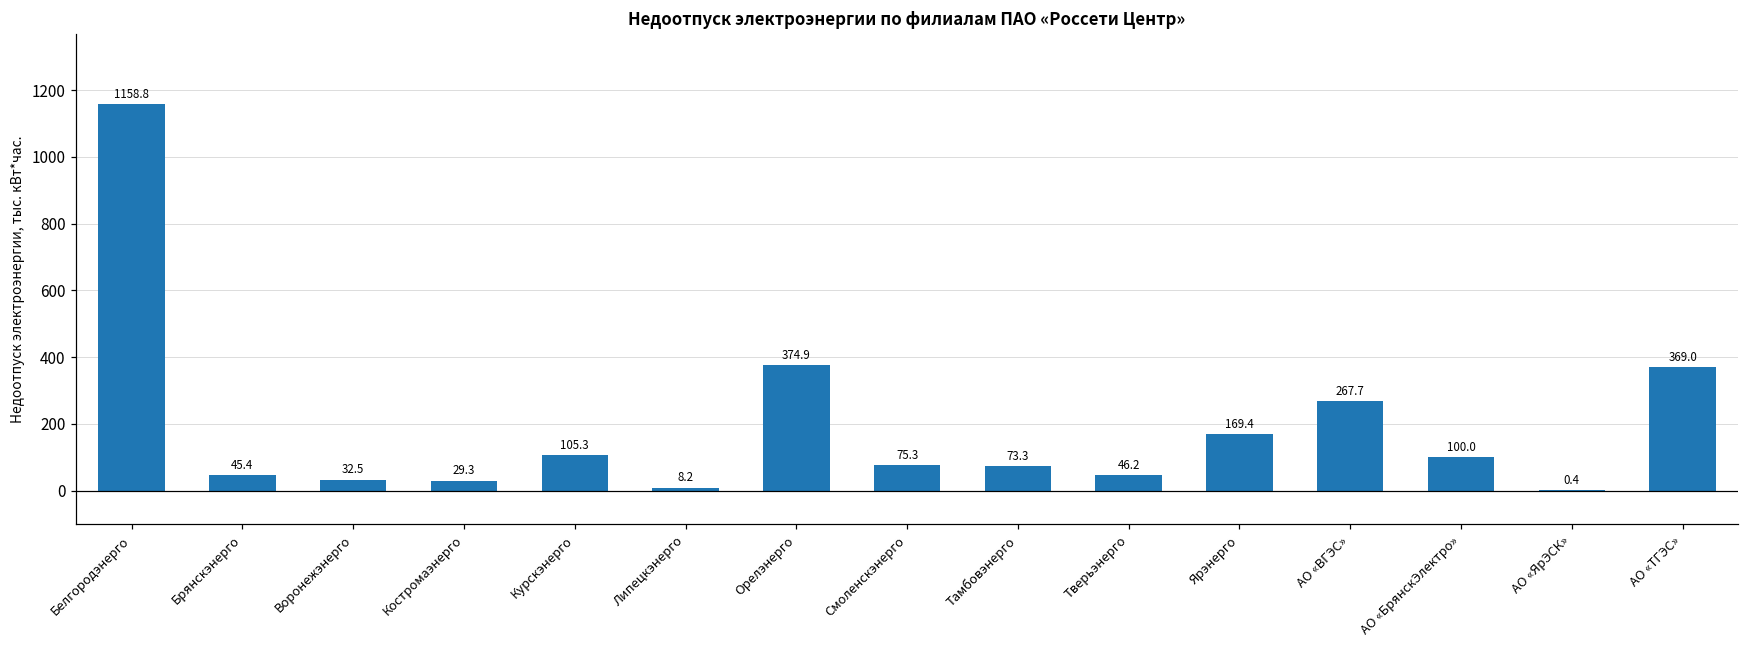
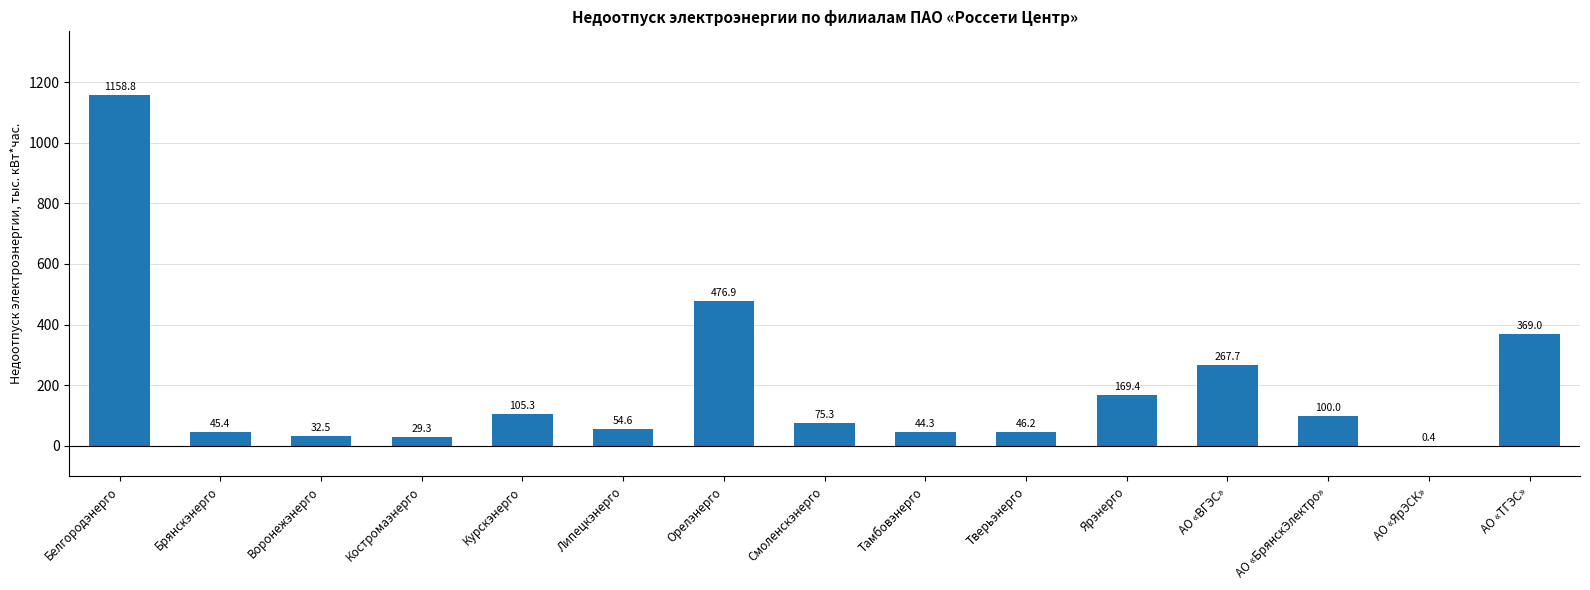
Липецкэнерго: 8.2 -> 54.6
Орелэнерго: 374.9 -> 476.9
Тамбовэнерго: 73.3 -> 44.3
